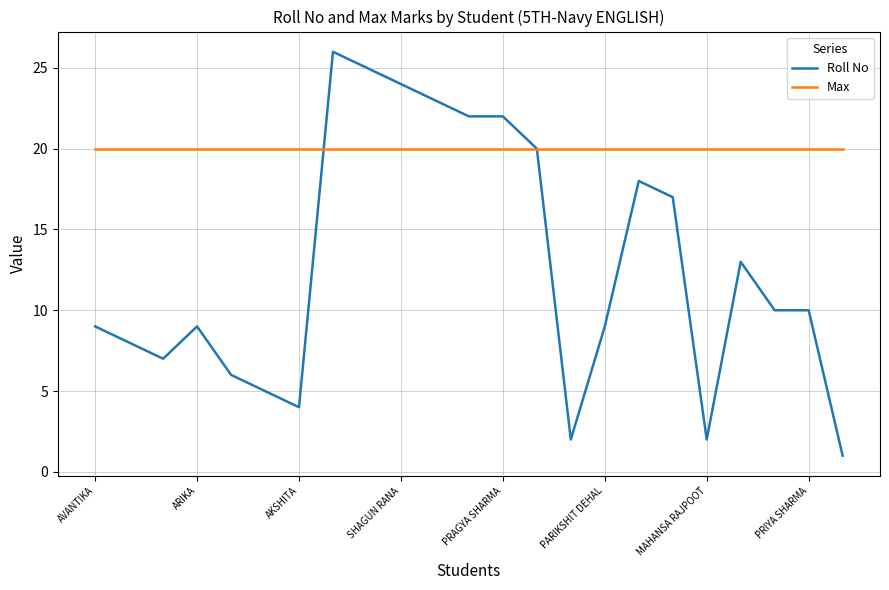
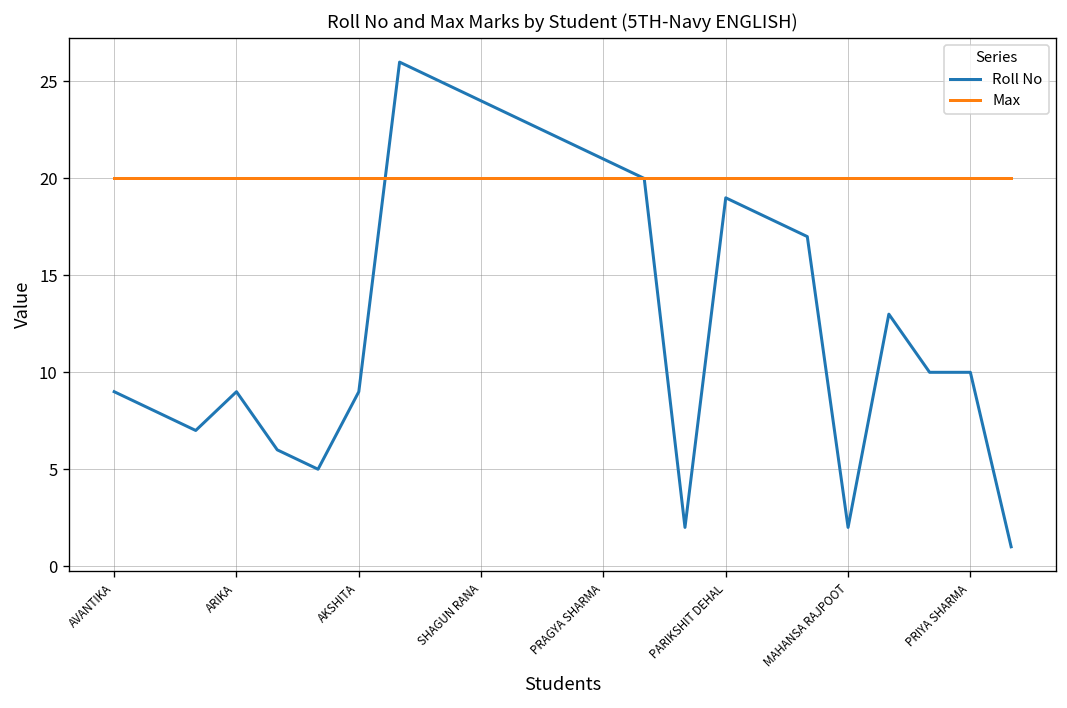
Roll No, AKSHITA: 4 -> 9
Roll No, PRAGYA SHARMA: 22 -> 21
Roll No, PARIKSHIT DEHAL: 9 -> 19
